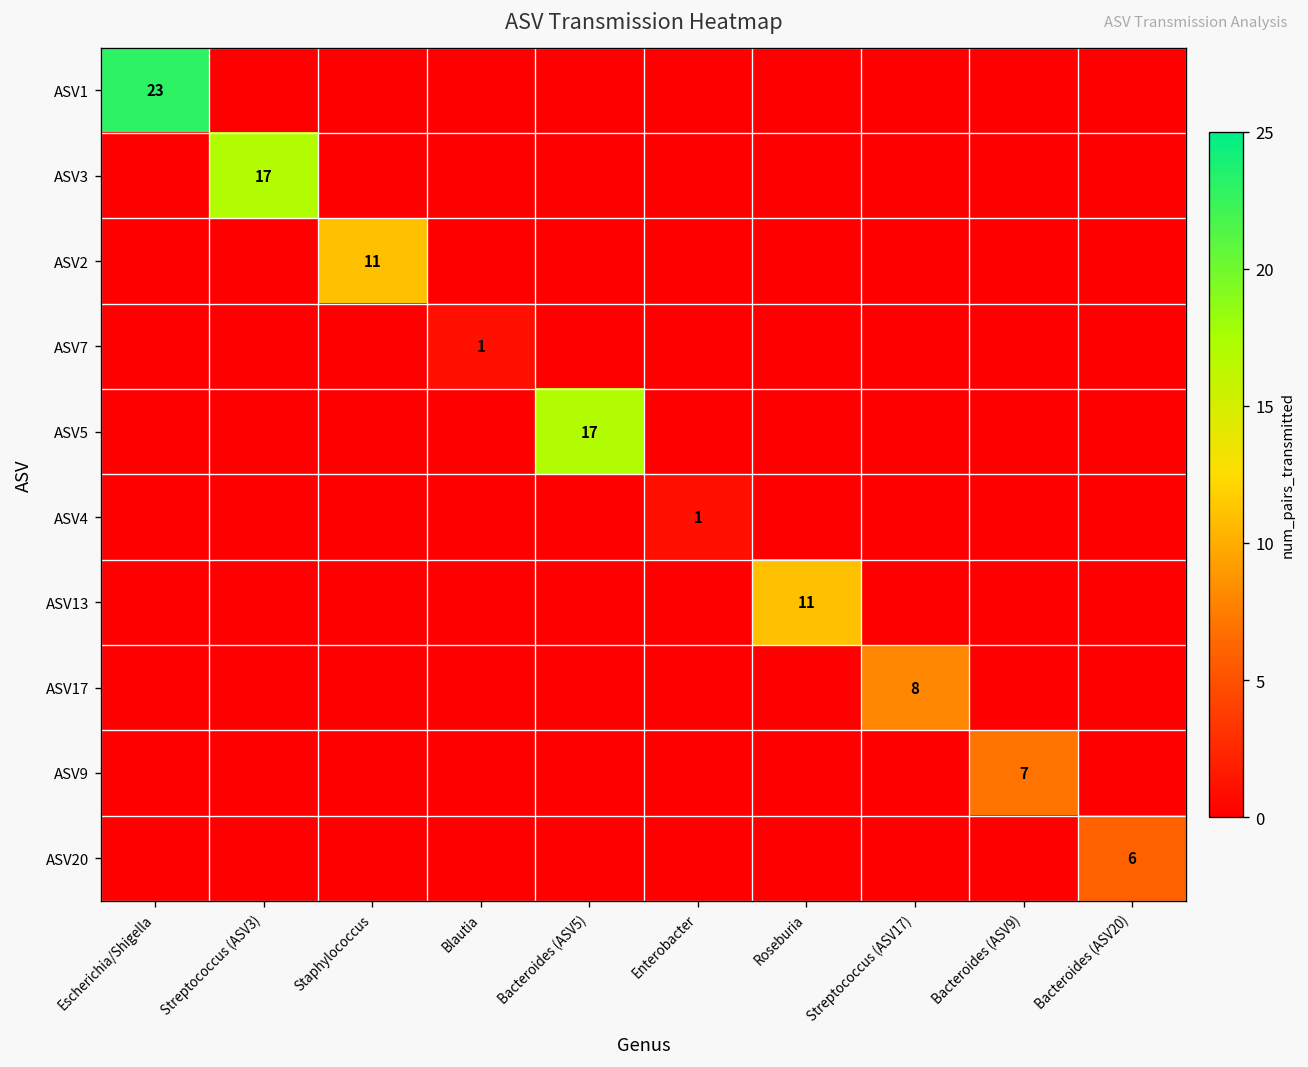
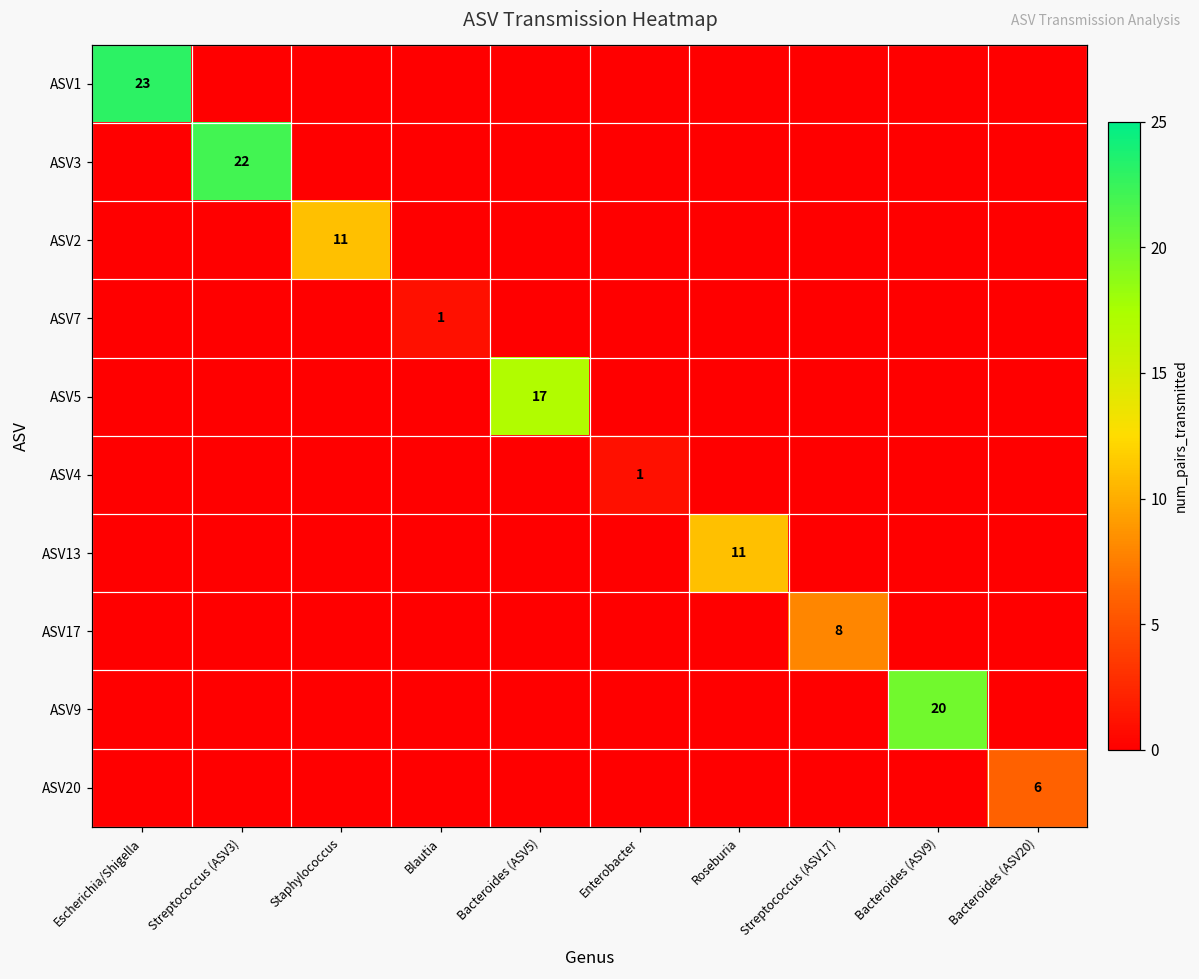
ASV3, Streptococcus (ASV3): 17 -> 22
ASV9, Bacteroides (ASV9): 7 -> 20
